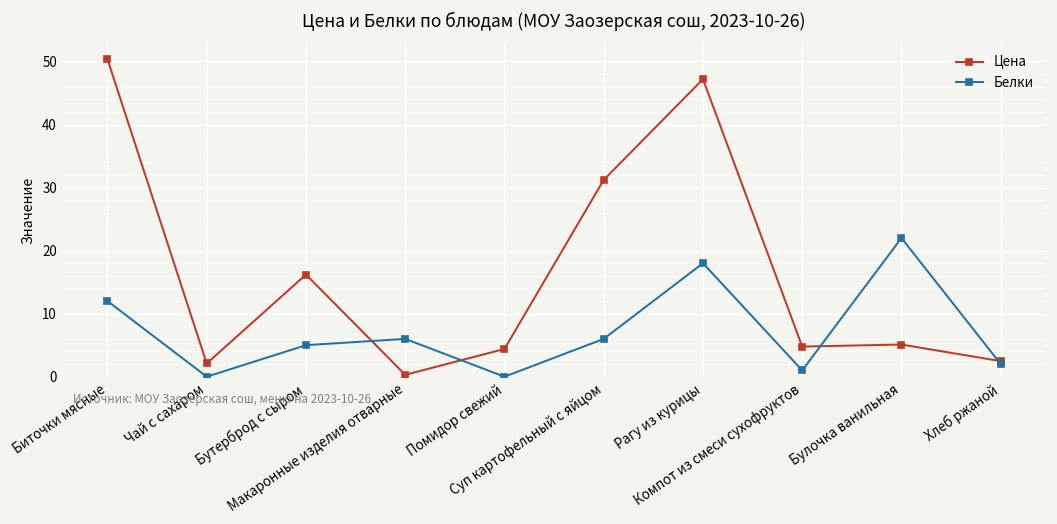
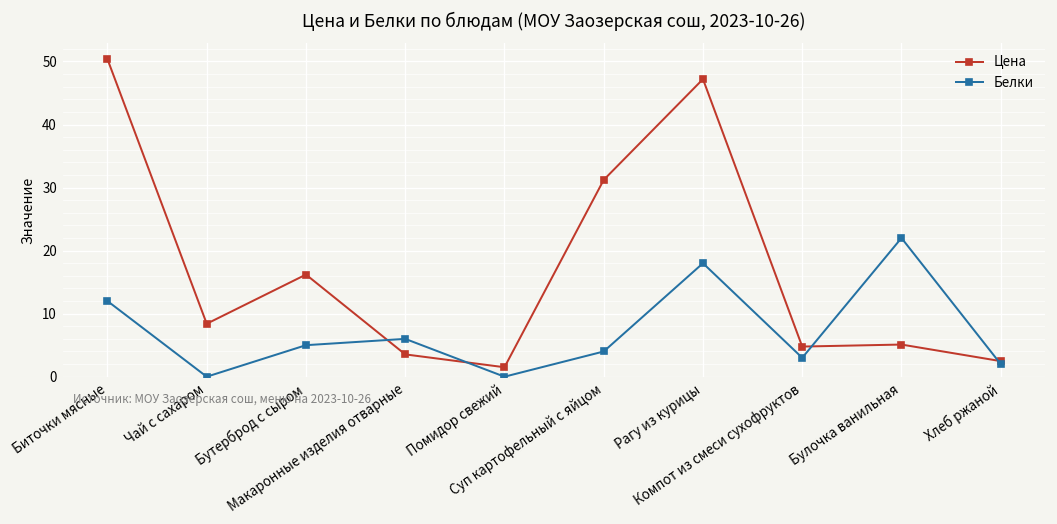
Цена, Чай с сахаром: 2 -> 8
Цена, Макаронные изделия отварные: 0 -> 4
Цена, Помидор свежий: 4 -> 2
Белки, Суп картофельный с яйцом: 6 -> 4
Белки, Компот из смеси сухофруктов: 1 -> 3
